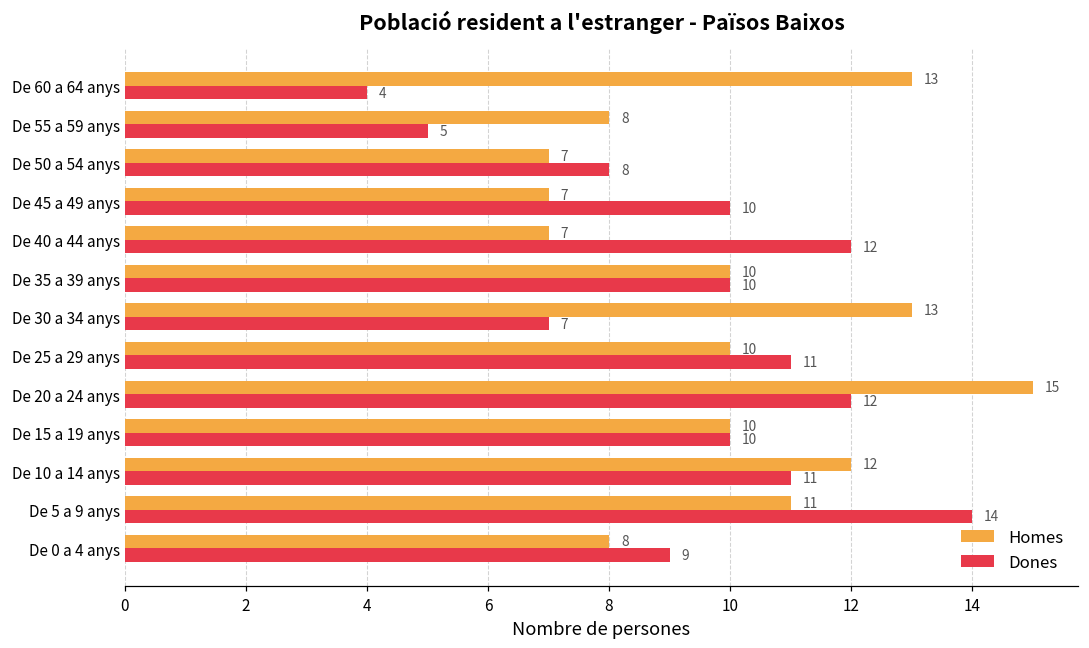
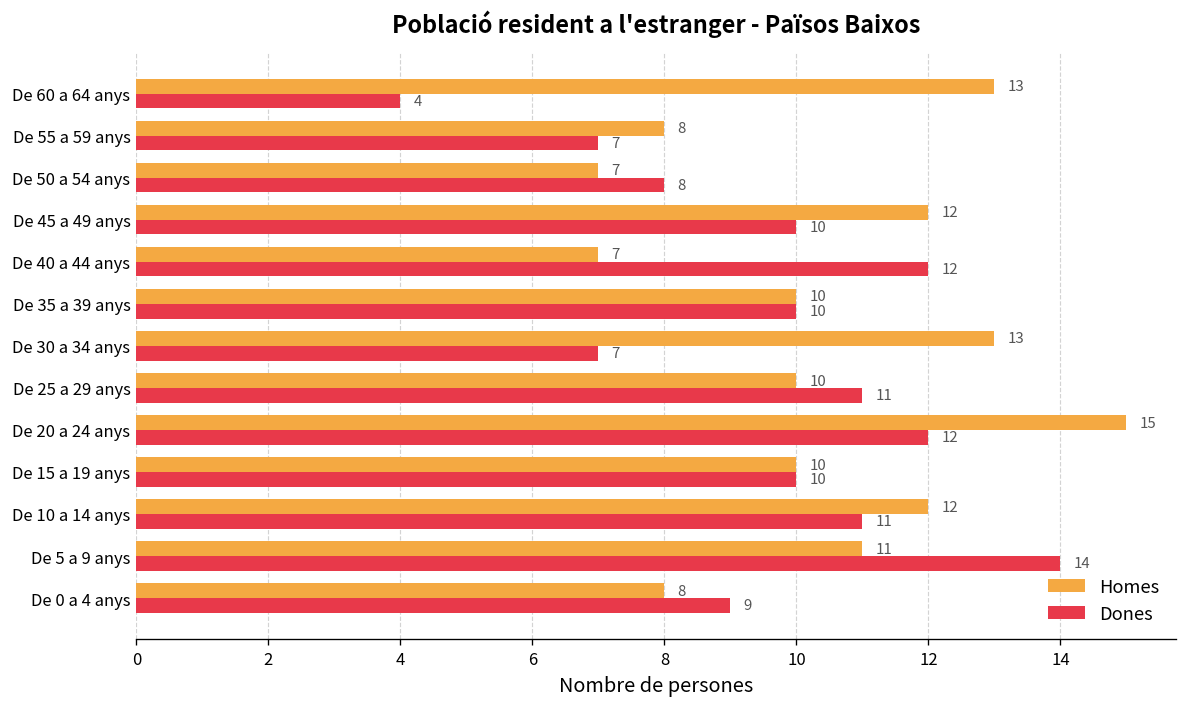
Dones, De 55 a 59 anys: 5 -> 7
Homes, De 45 a 49 anys: 7 -> 12
